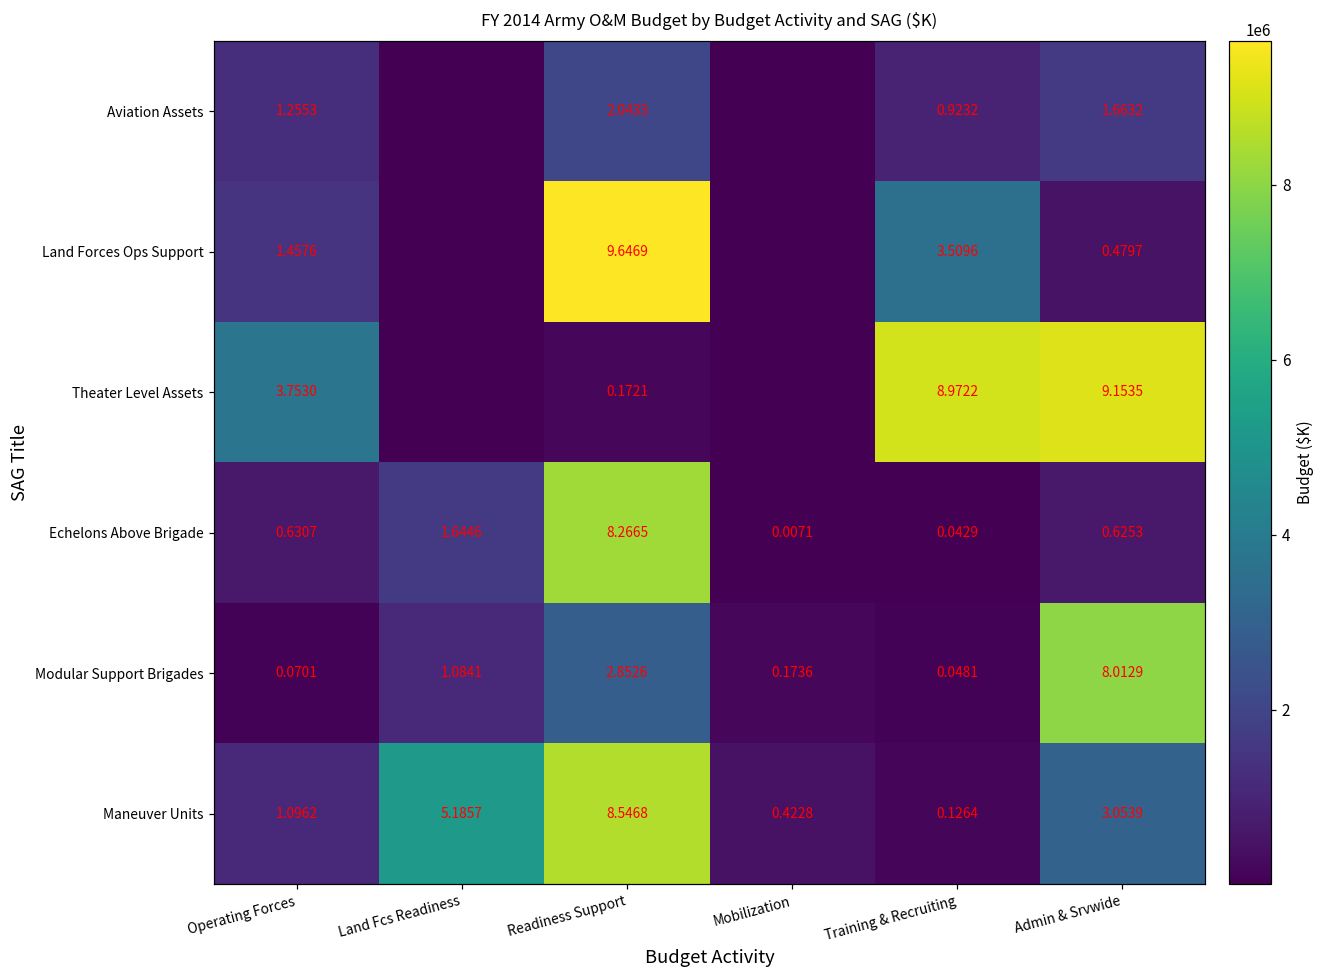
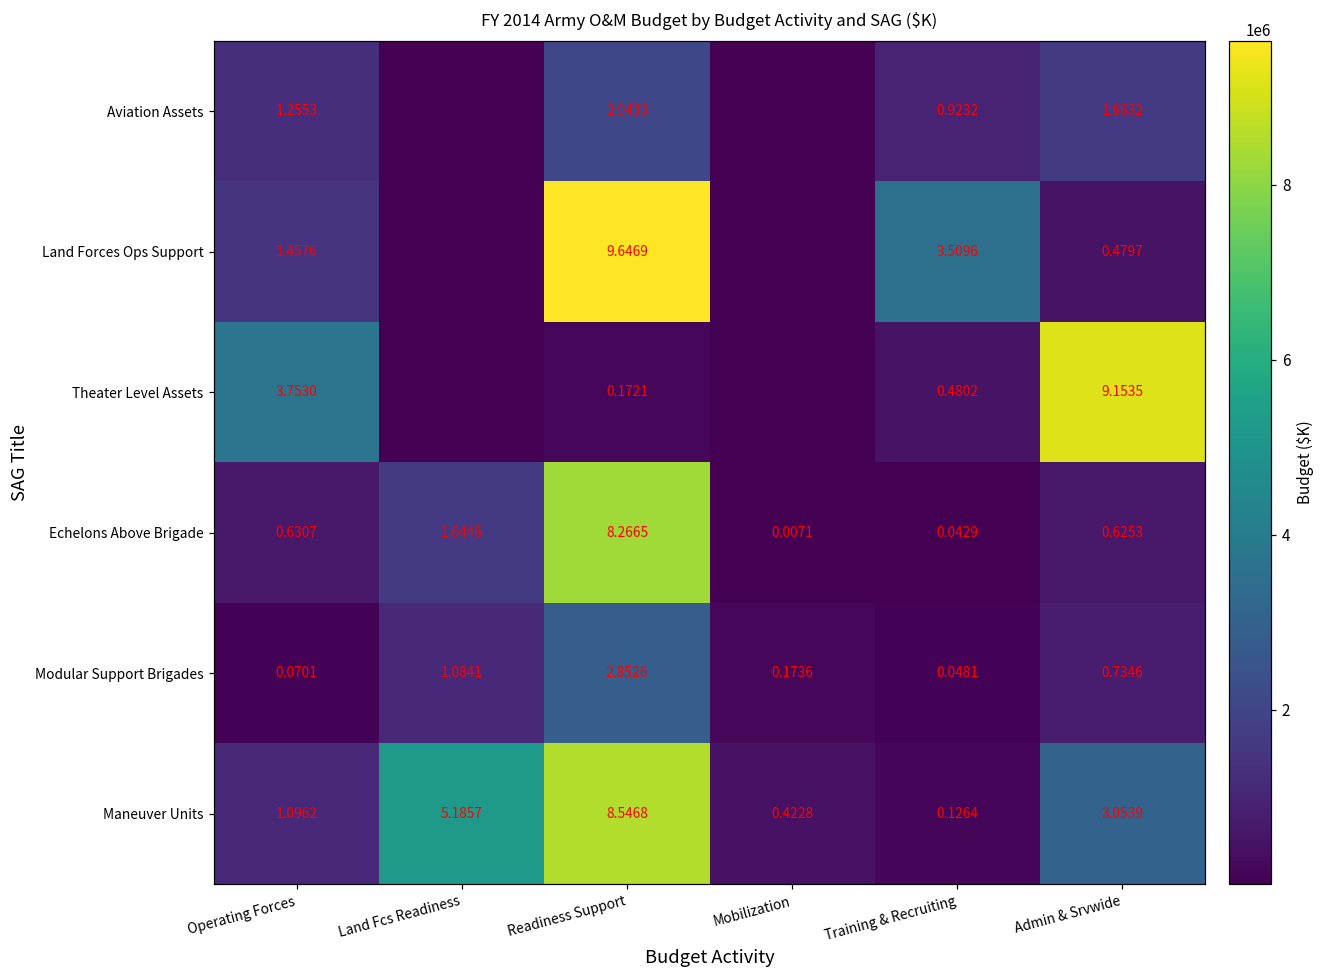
Theater Level Assets, Training & Recruiting: 8.9722 -> 0.4802
Modular Support Brigades, Admin & Srvwide: 8.0129 -> 0.7346
